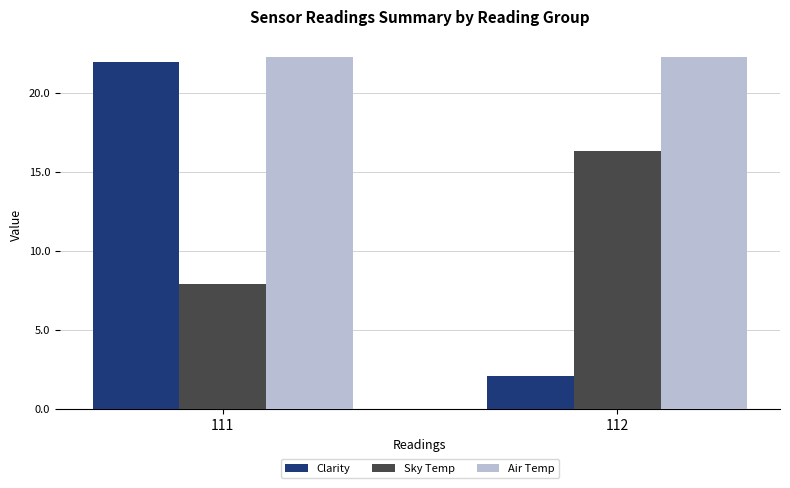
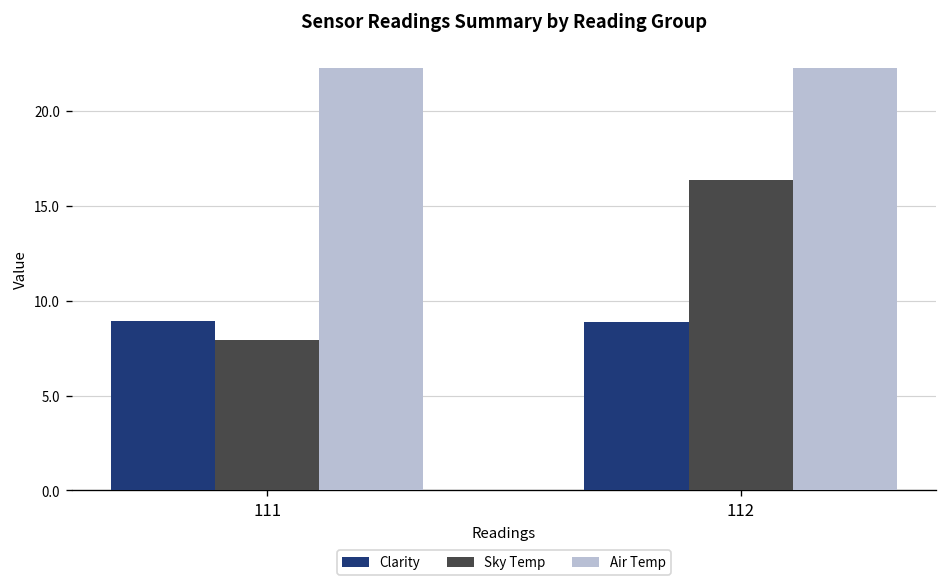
Clarity, 111: 22.0 -> 8.9
Clarity, 112: 2.1 -> 8.9
